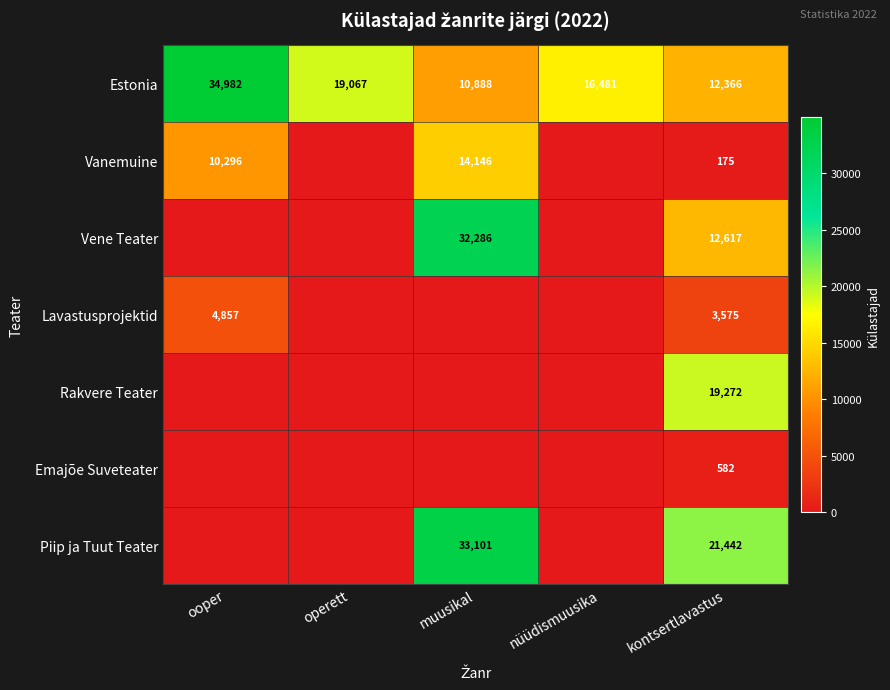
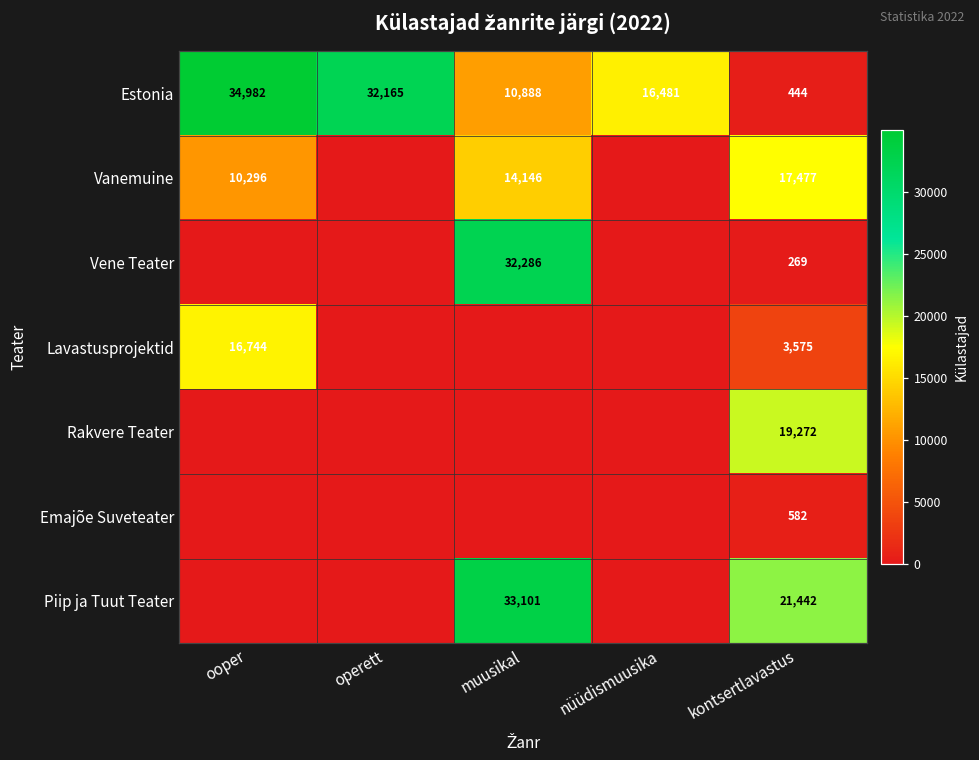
Estonia, operett: 19,067 -> 32,165
Estonia, kontsertlavastus: 12,366 -> 444
Vanemuine, kontsertlavastus: 175 -> 17,477
Vene Teater, kontsertlavastus: 12,617 -> 269
Lavastusprojektid, ooper: 4,857 -> 16,744
